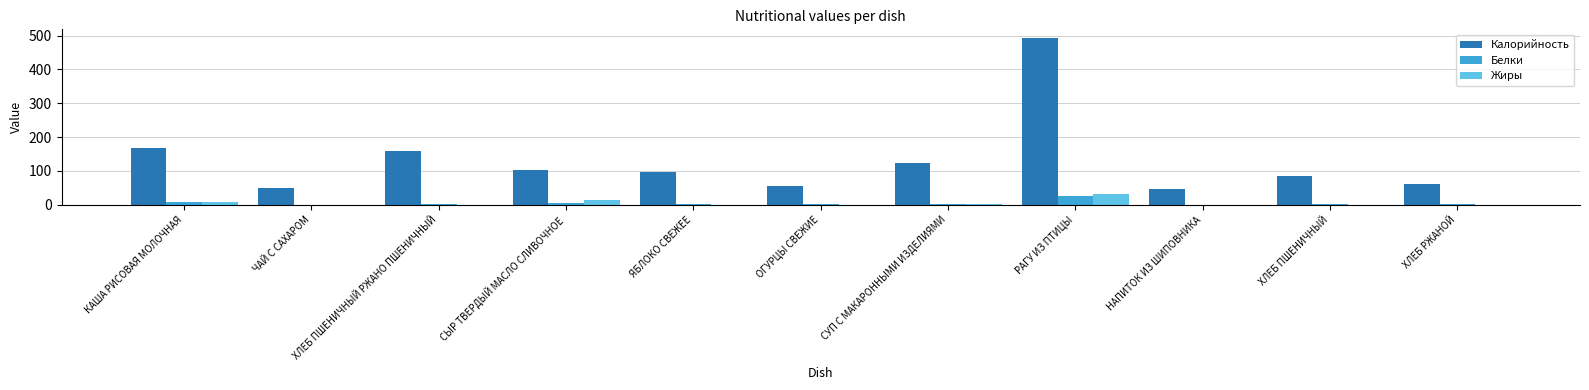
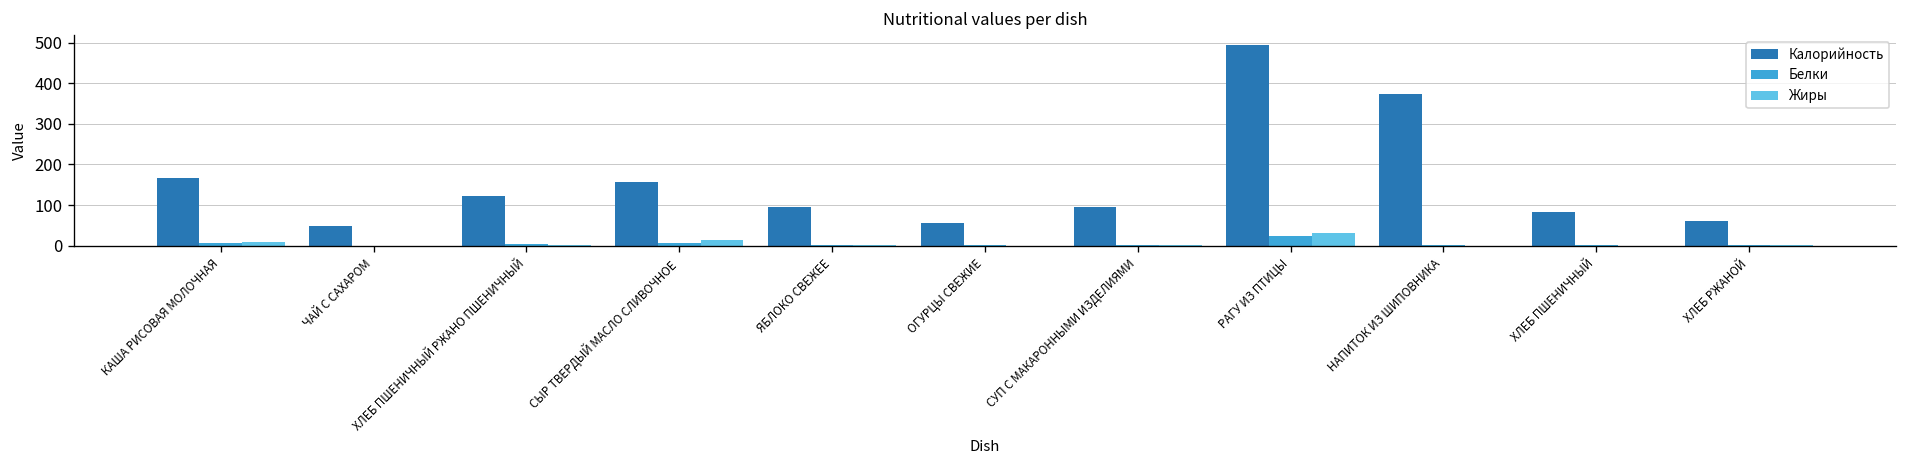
Калорийность, ХЛЕБ ПШЕНИЧНЫЙ РЖАНО ПШЕНИЧНЫЙ: 160 -> 120
Калорийность, СЫР ТВЕРДЫЙ МАСЛО СЛИВОЧНОЕ: 100 -> 160
Калорийность, СУП С МАКАРОННЫМИ ИЗДЕЛИЯМИ: 120 -> 100
Калорийность, НАПИТОК ИЗ ШИПОВНИКА: 50 -> 370
